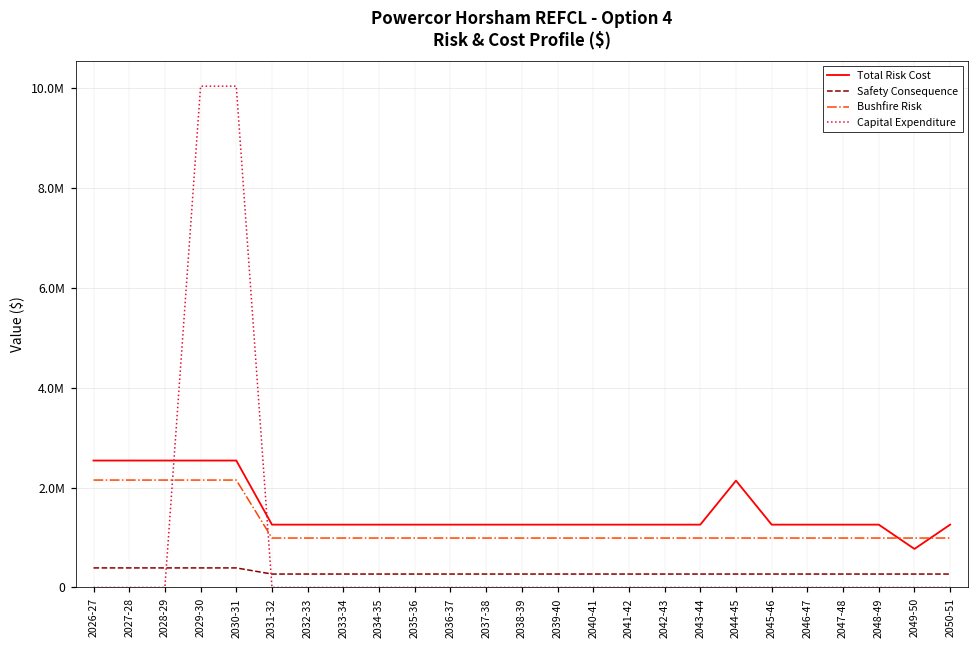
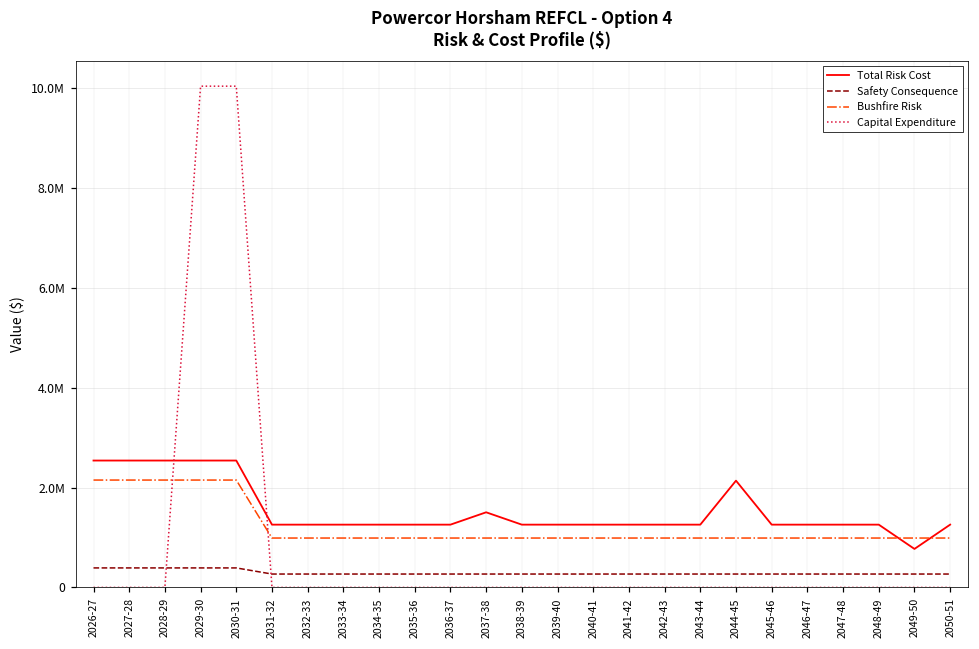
Total Risk Cost, 2037-38: 1300000 -> 1500000
